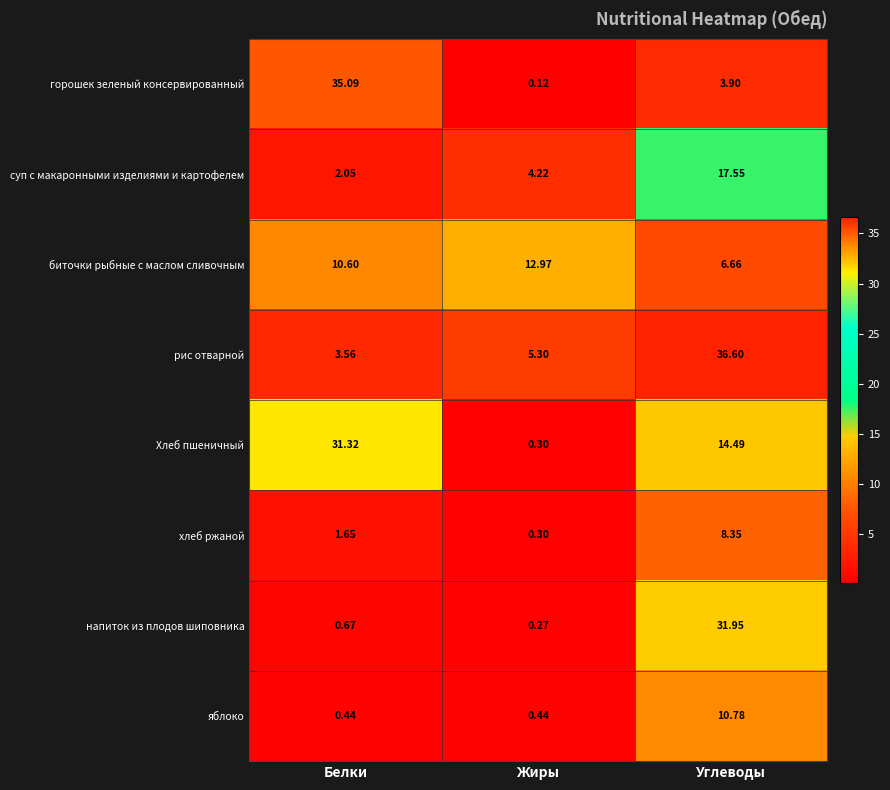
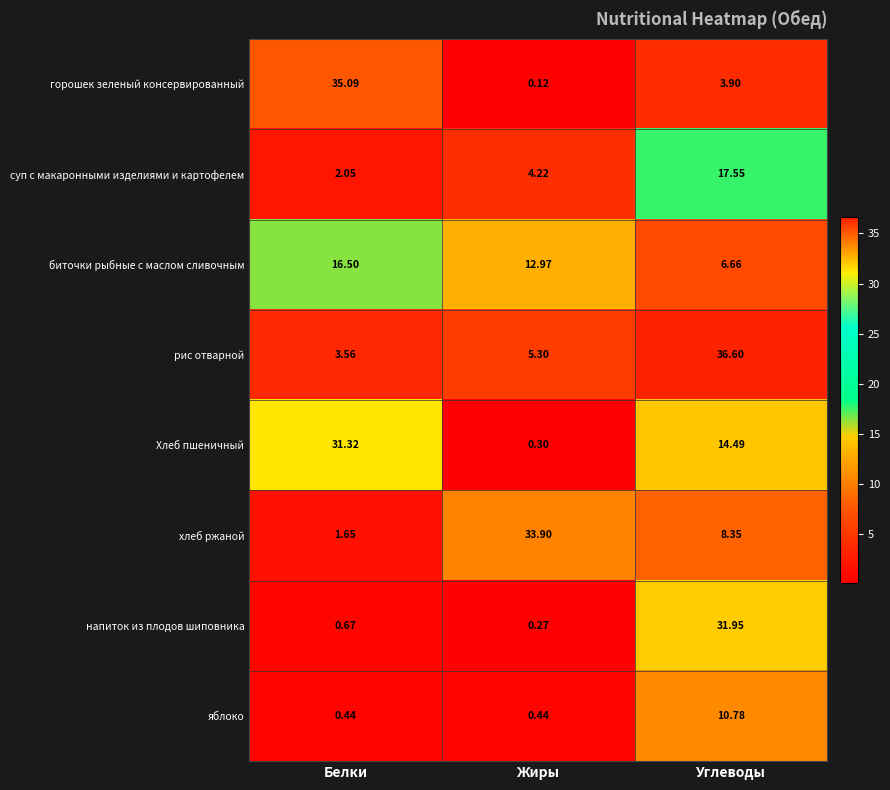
биточки рыбные с маслом сливочным, Белки: 10.60 -> 16.50
хлеб ржаной, Жиры: 0.30 -> 33.90
